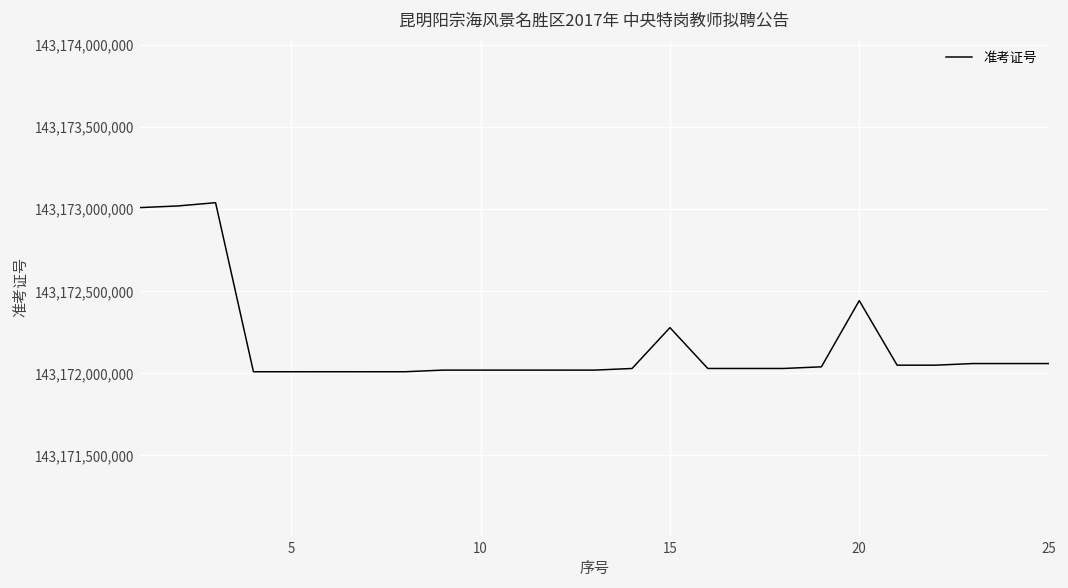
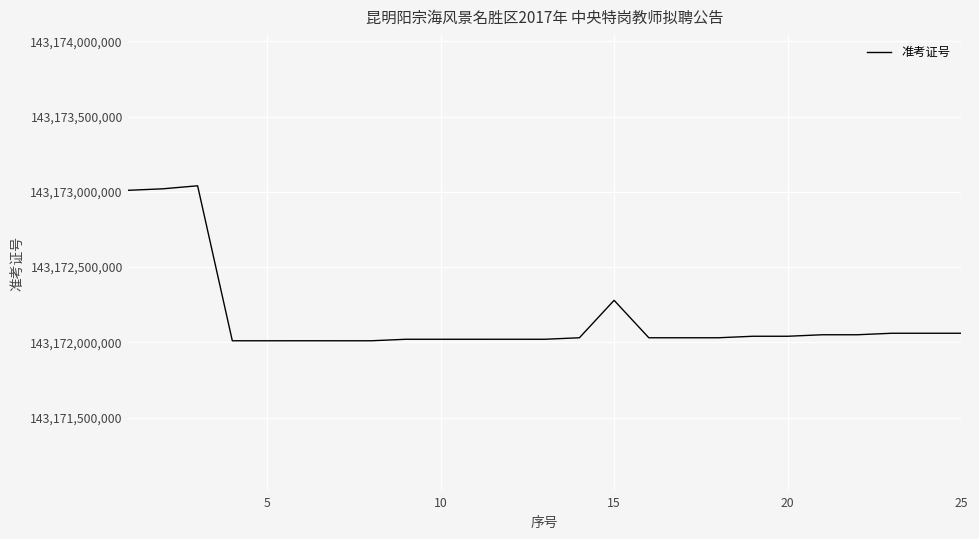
20: 143,172,440,000 -> 143,172,040,000
